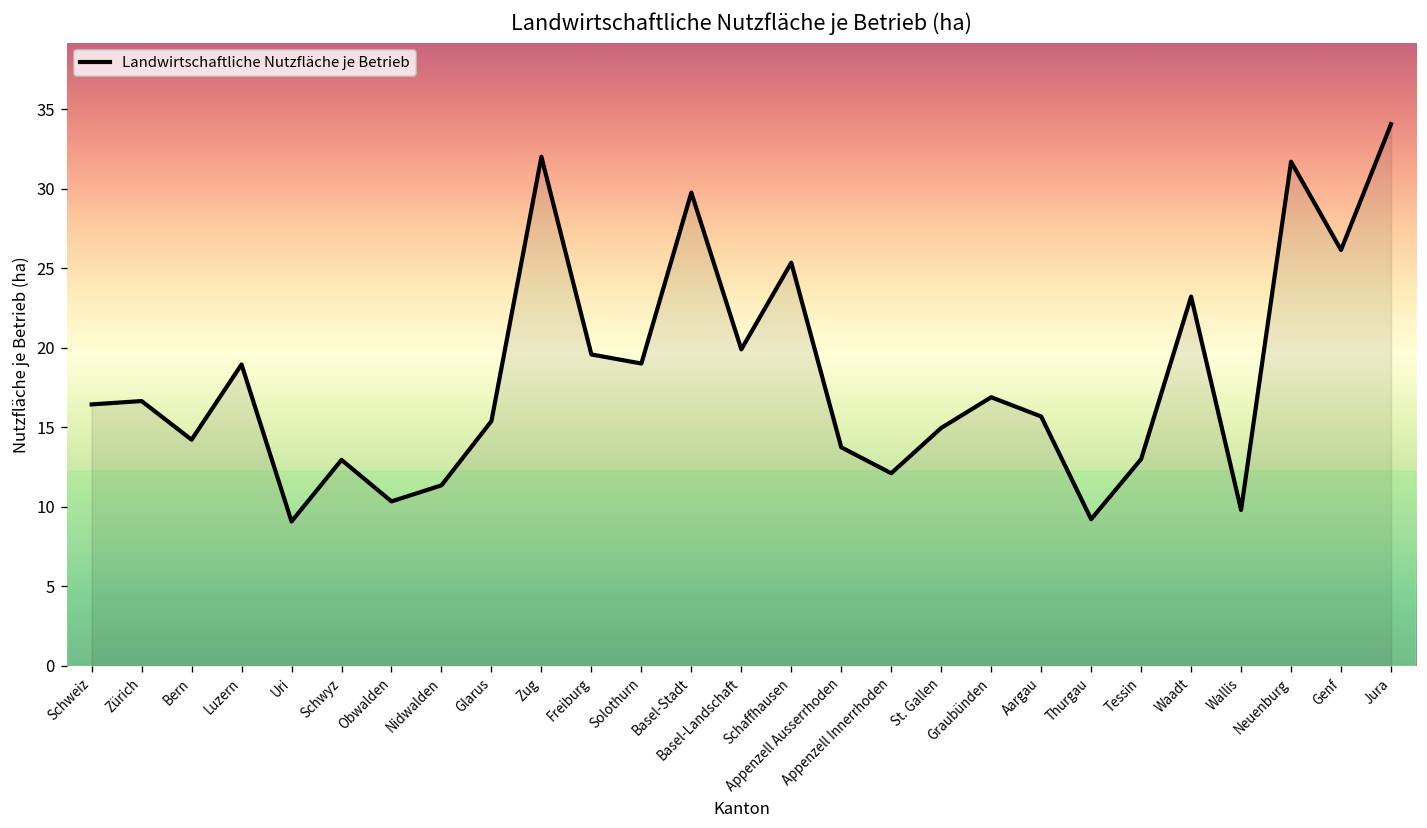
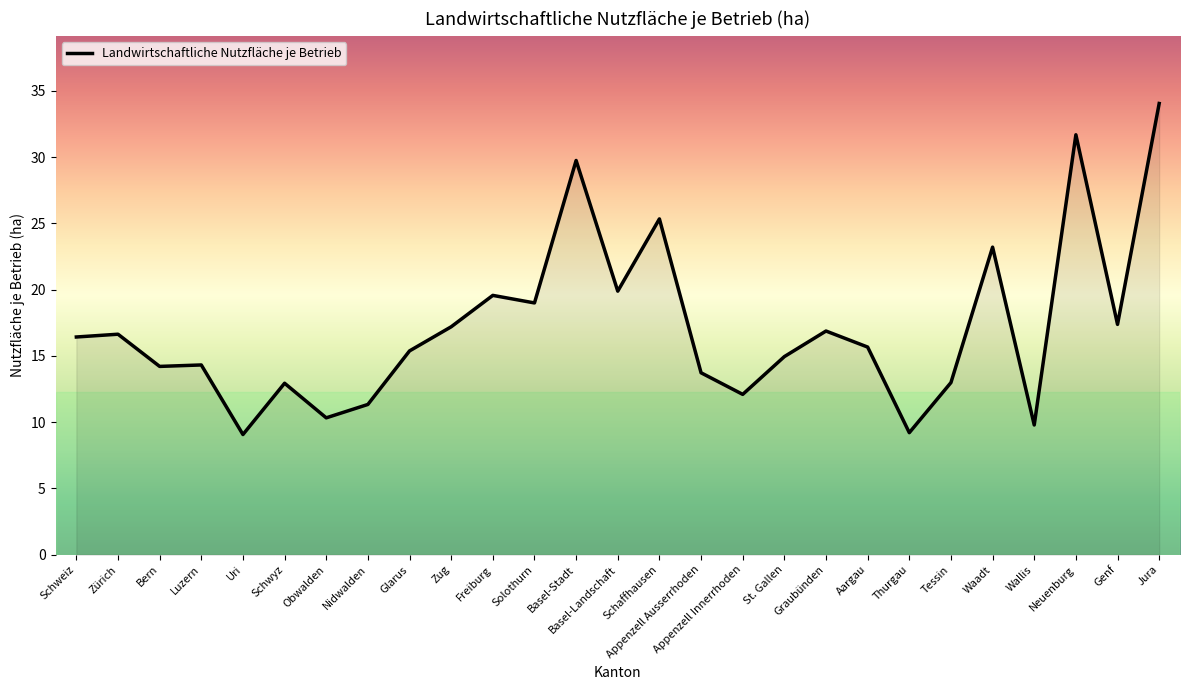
Luzern: 18.9 -> 14.3
Zug: 32.0 -> 17.2
Genf: 26.1 -> 17.4
